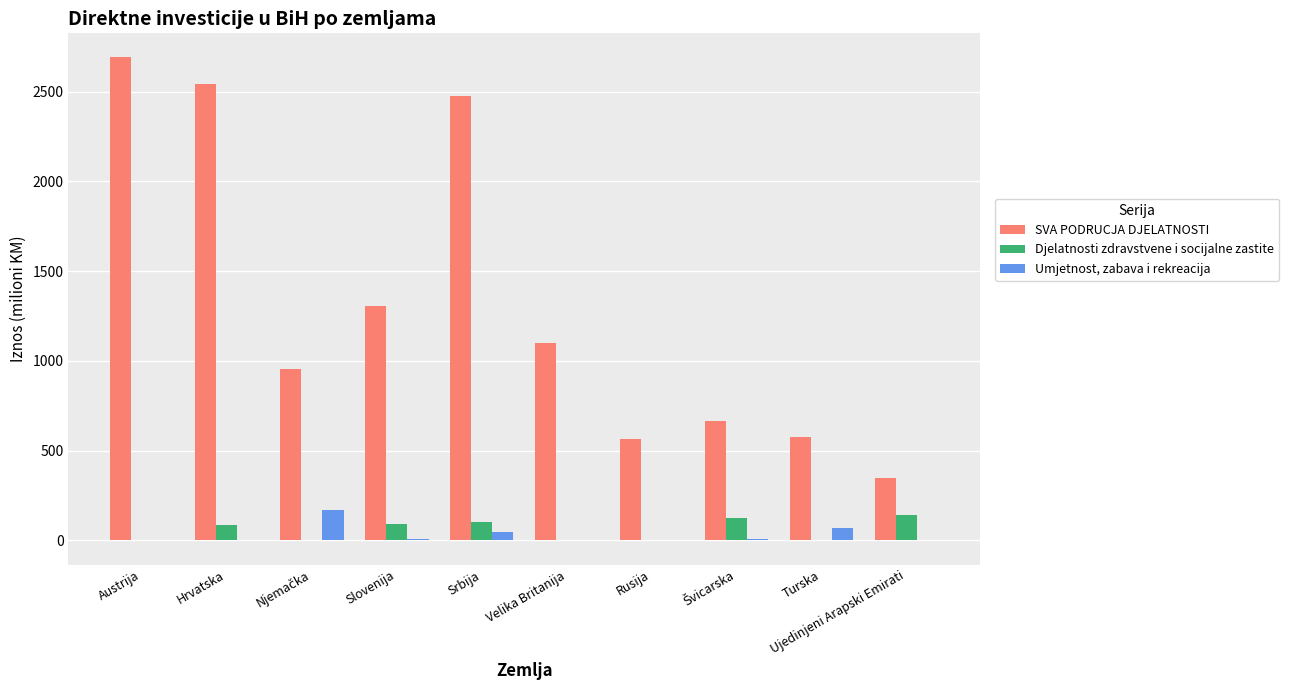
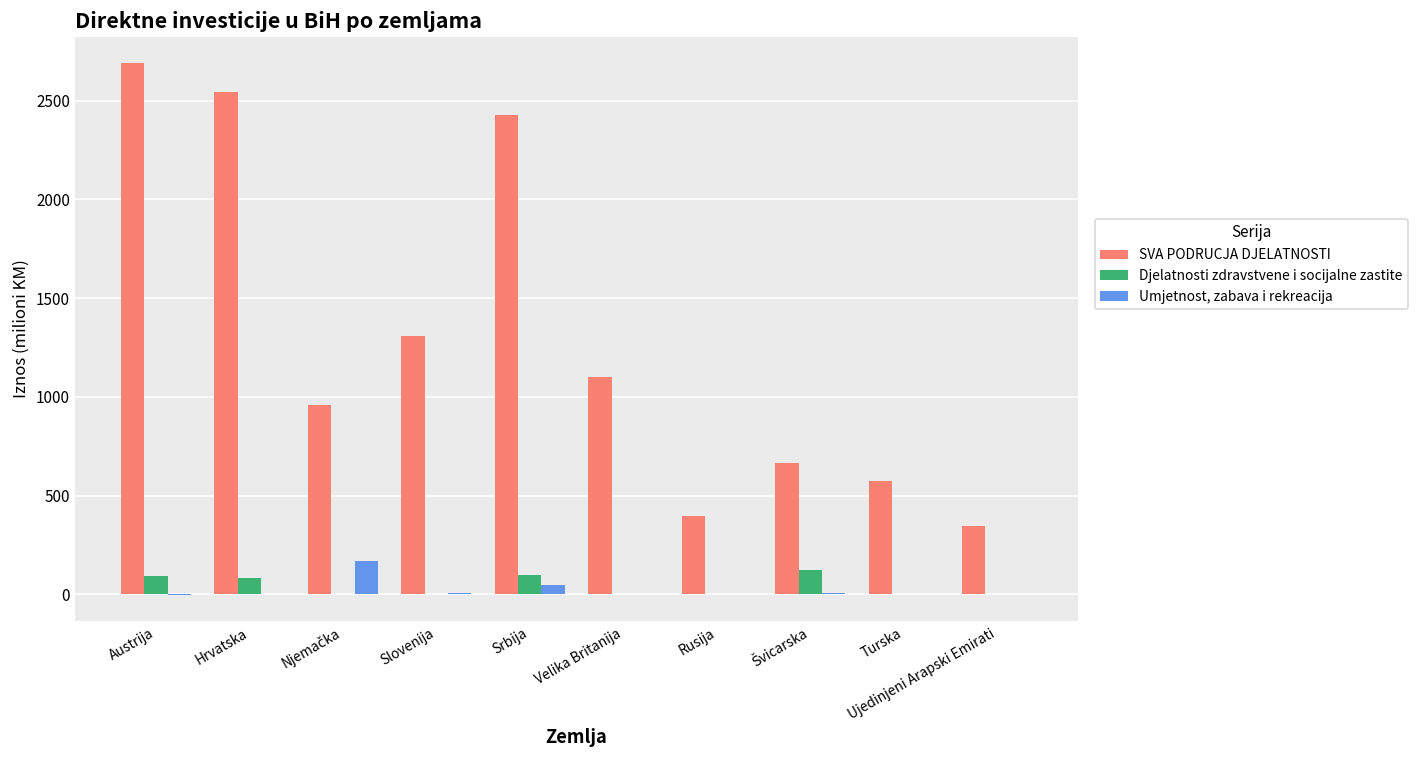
Djelatnosti zdravstvene i socijalne zastite, Austrija: 0 -> 90
Djelatnosti zdravstvene i socijalne zastite, Slovenija: 90 -> 0
SVA PODRUCJA DJELATNOSTI, Srbija: 2480 -> 2430
SVA PODRUCJA DJELATNOSTI, Rusija: 560 -> 400
Umjetnost, zabava i rekreacija, Turska: 70 -> 0
Djelatnosti zdravstvene i socijalne zastite, Ujedinjeni Arapski Emirati: 140 -> 0
